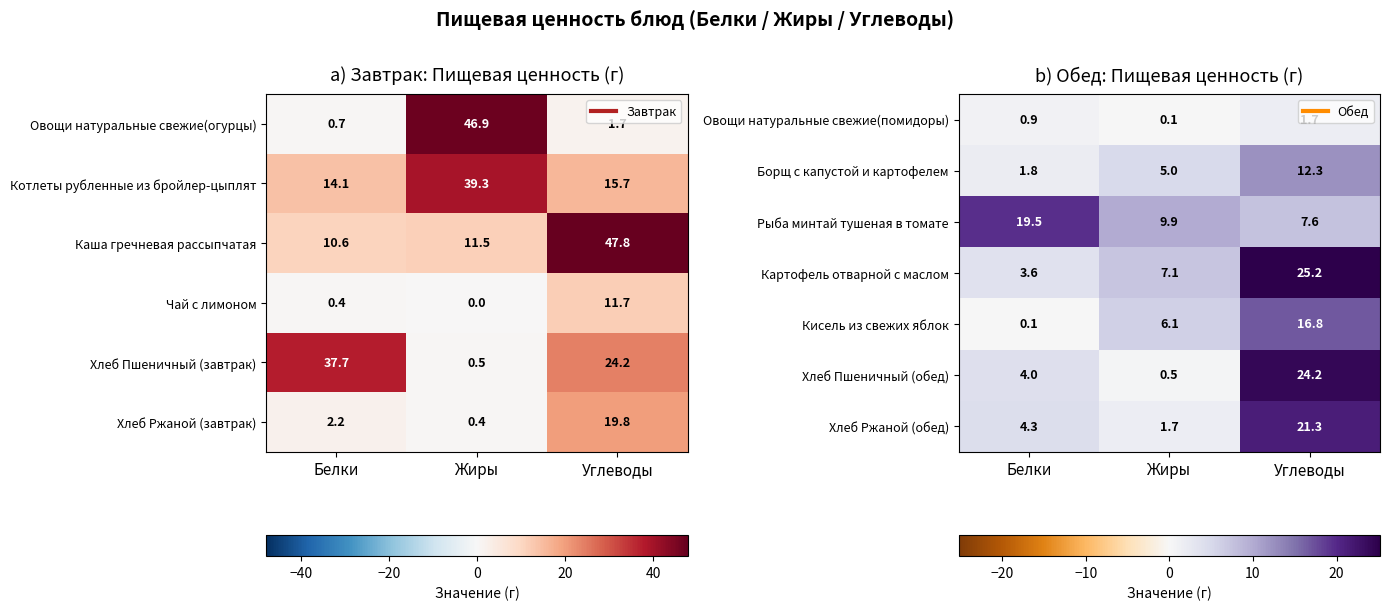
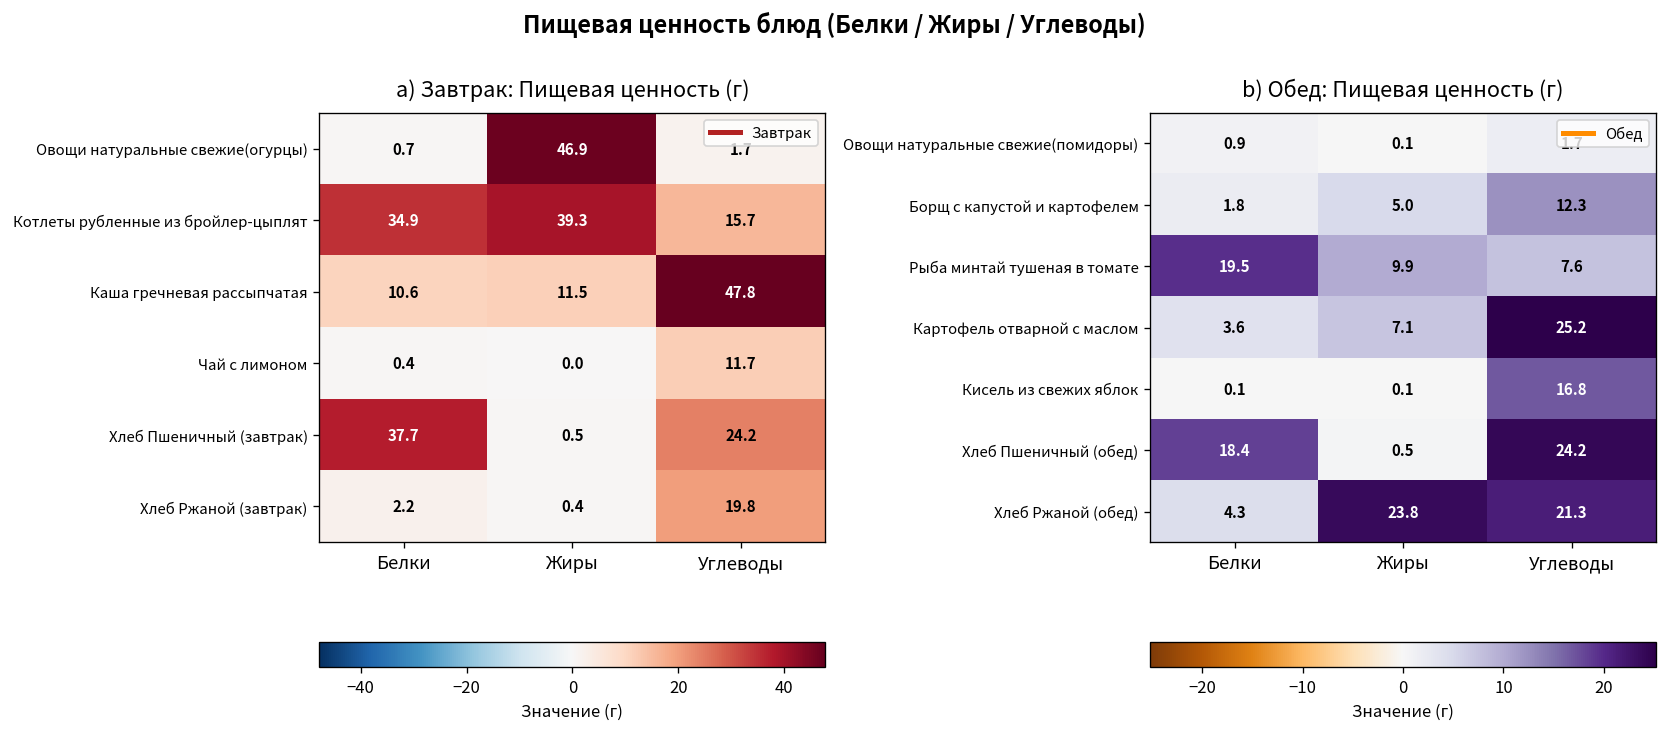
a) Завтрак: Пищевая ценность (г), Котлеты рубленные из бройлер-цыплят, Белки: 14.1 -> 34.9
b) Обед: Пищевая ценность (г), Кисель из свежих яблок, Жиры: 6.1 -> 0.1
b) Обед: Пищевая ценность (г), Хлеб Пшеничный (обед), Белки: 4.0 -> 18.4
b) Обед: Пищевая ценность (г), Хлеб Ржаной (обед), Жиры: 1.7 -> 23.8
